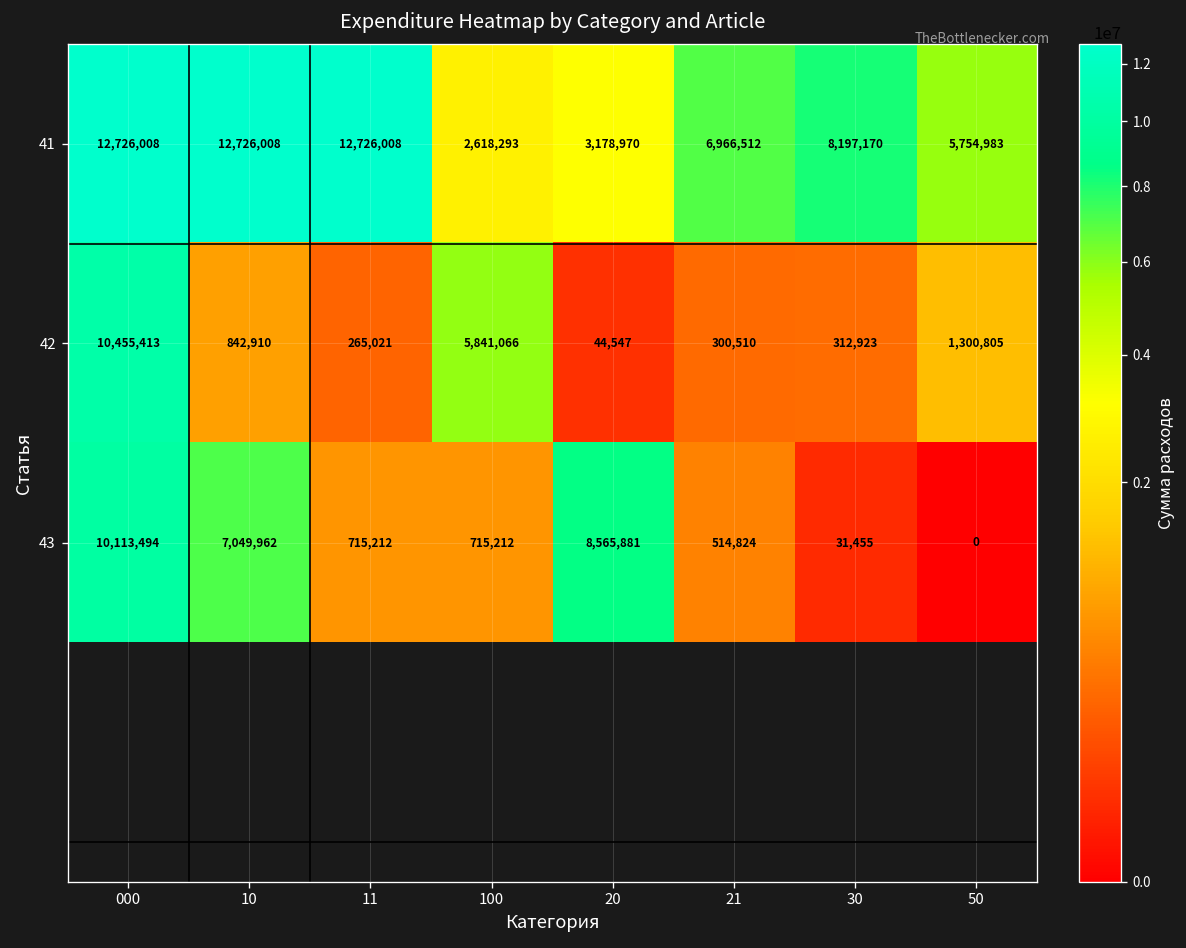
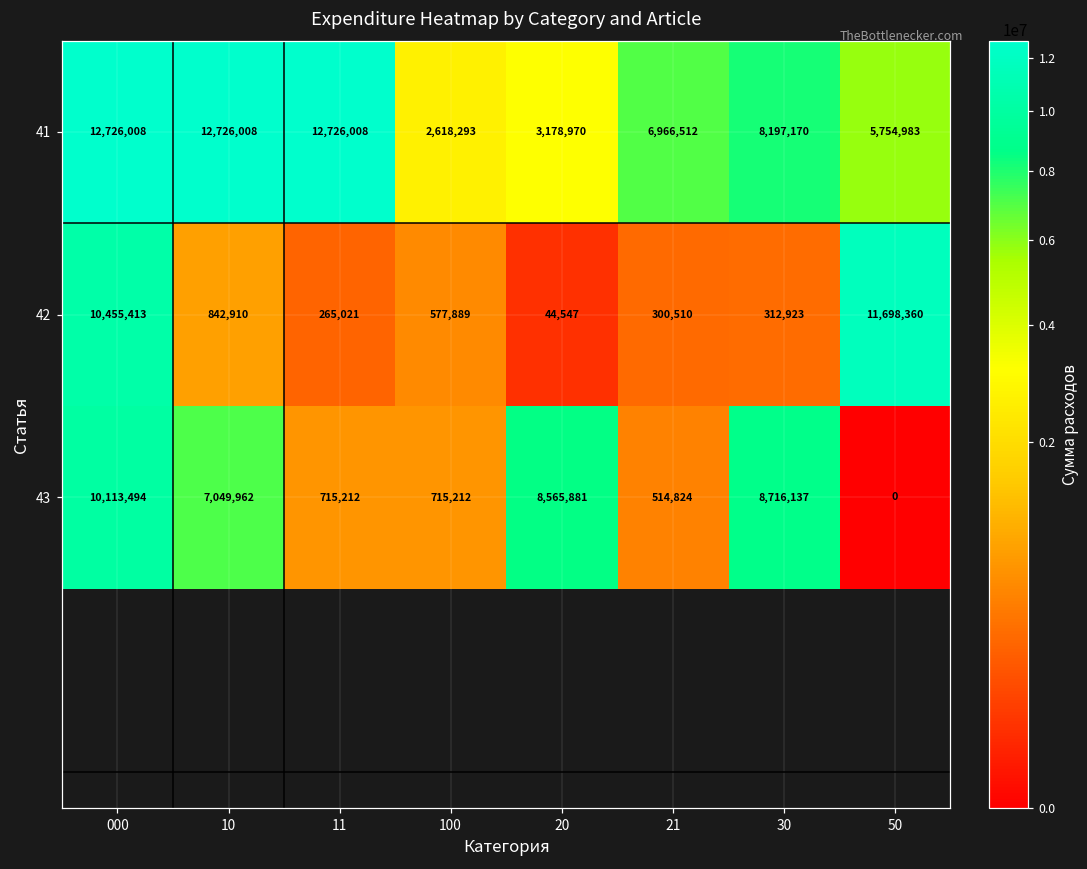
42, 100: 5,841,066 -> 577,889
42, 50: 1,300,805 -> 11,698,360
43, 30: 31,455 -> 8,716,137
